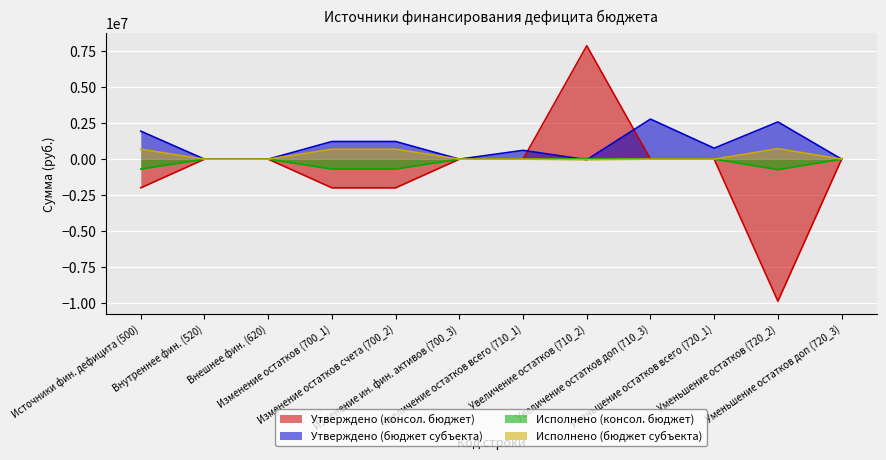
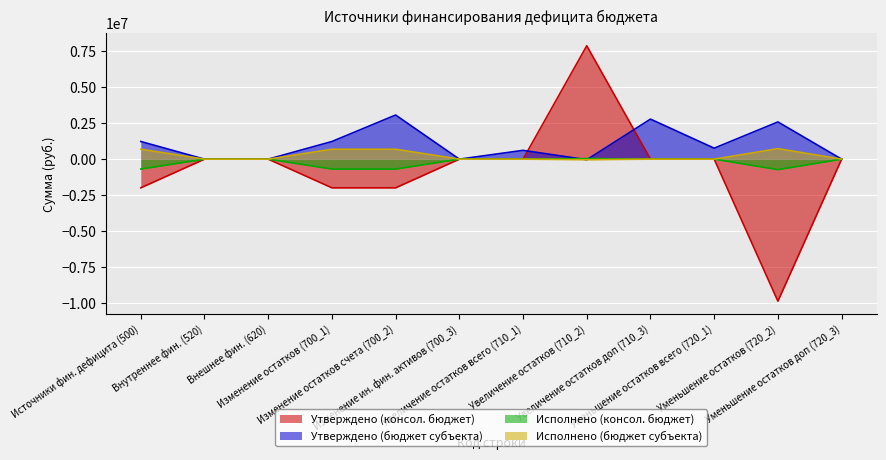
Утверждено (бюджет субъекта), Источники фин. дефицита (500): 1900000 -> 1200000
Утверждено (бюджет субъекта), Изменение остатков счета (700_2): 1200000 -> 3100000
